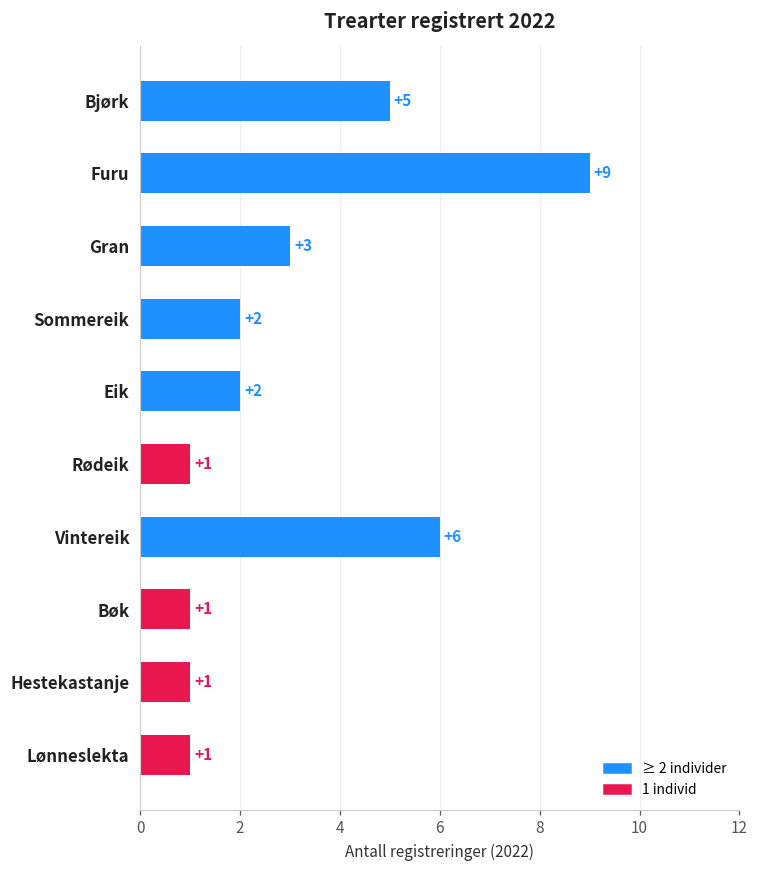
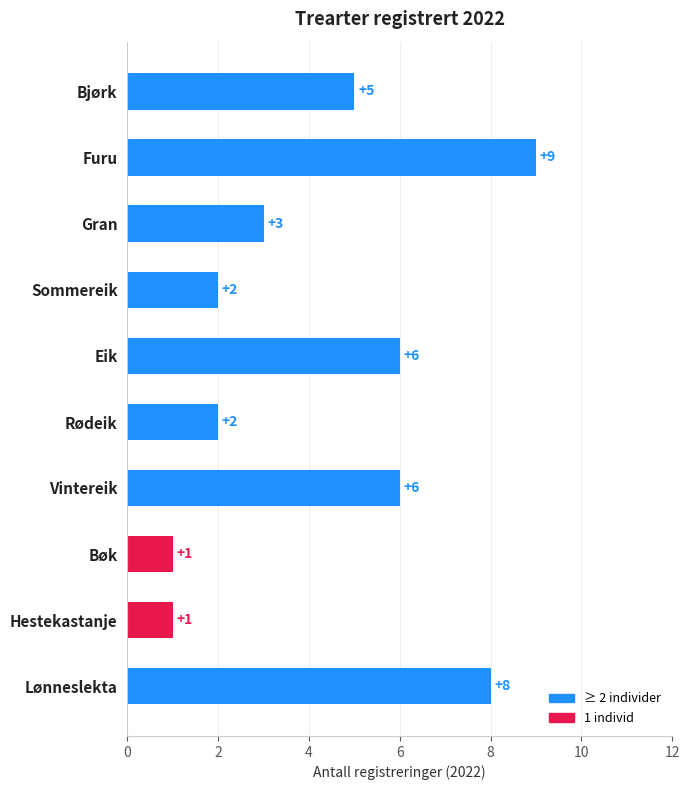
Eik: +2 -> +6
Rødeik: +1 -> +2
Lønneslekta: +1 -> +8
